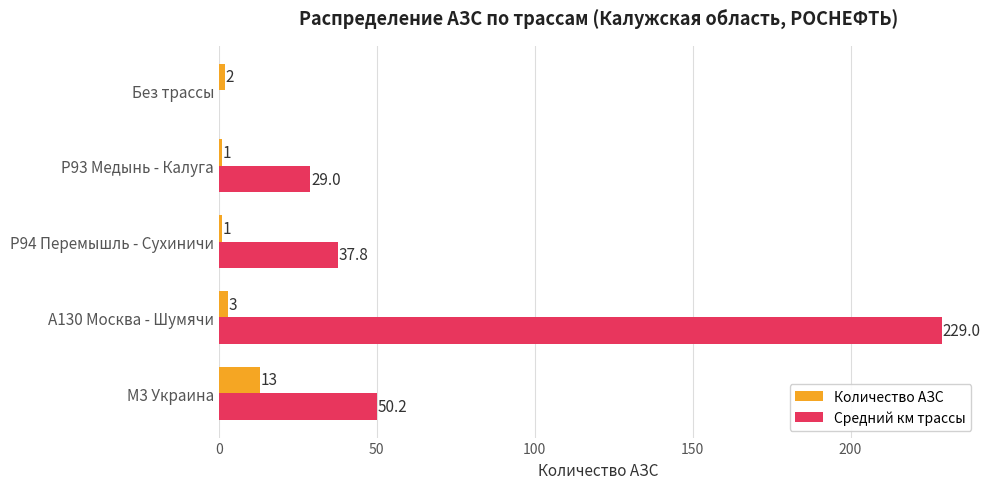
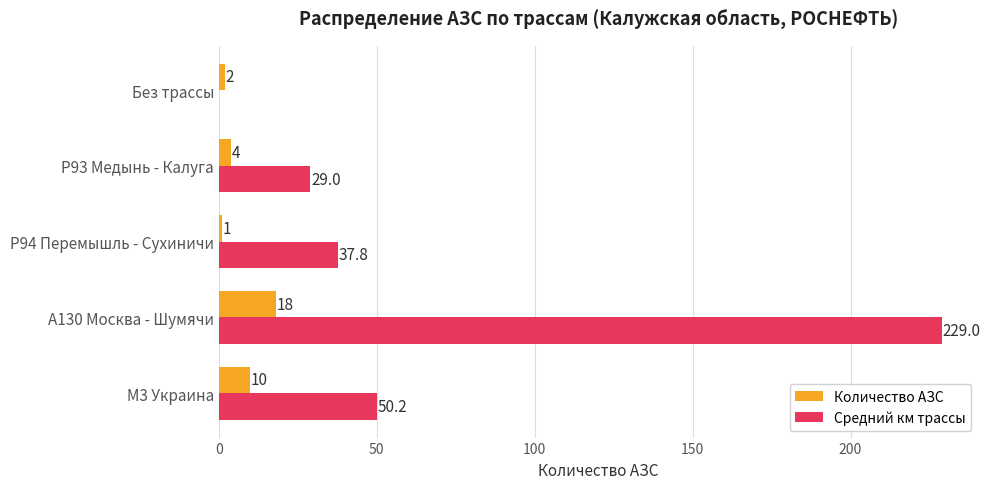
Количество АЗС, Р93 Медынь - Калуга: 1 -> 4
Количество АЗС, А130 Москва - Шумячи: 3 -> 18
Количество АЗС, М3 Украина: 13 -> 10
